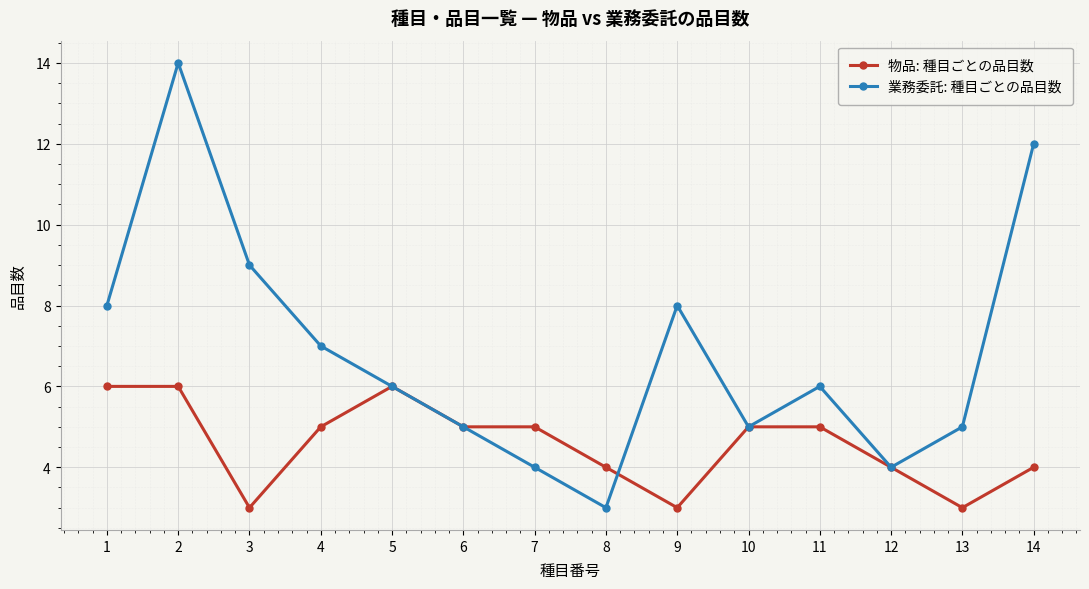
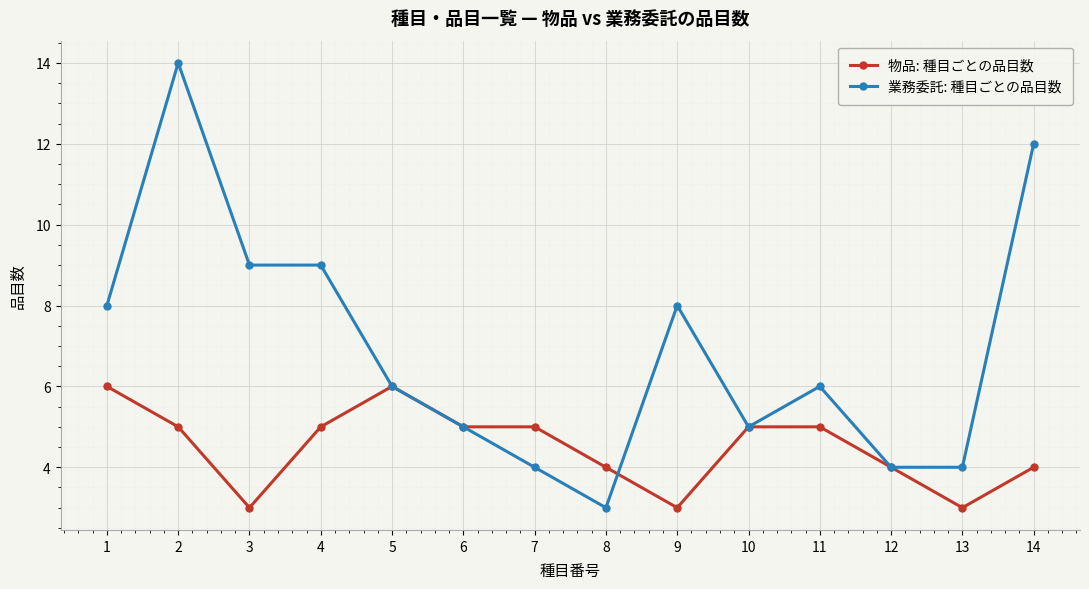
物品: 種目ごとの品目数, 2: 6 -> 5
業務委託: 種目ごとの品目数, 4: 7 -> 9
業務委託: 種目ごとの品目数, 13: 5 -> 4
